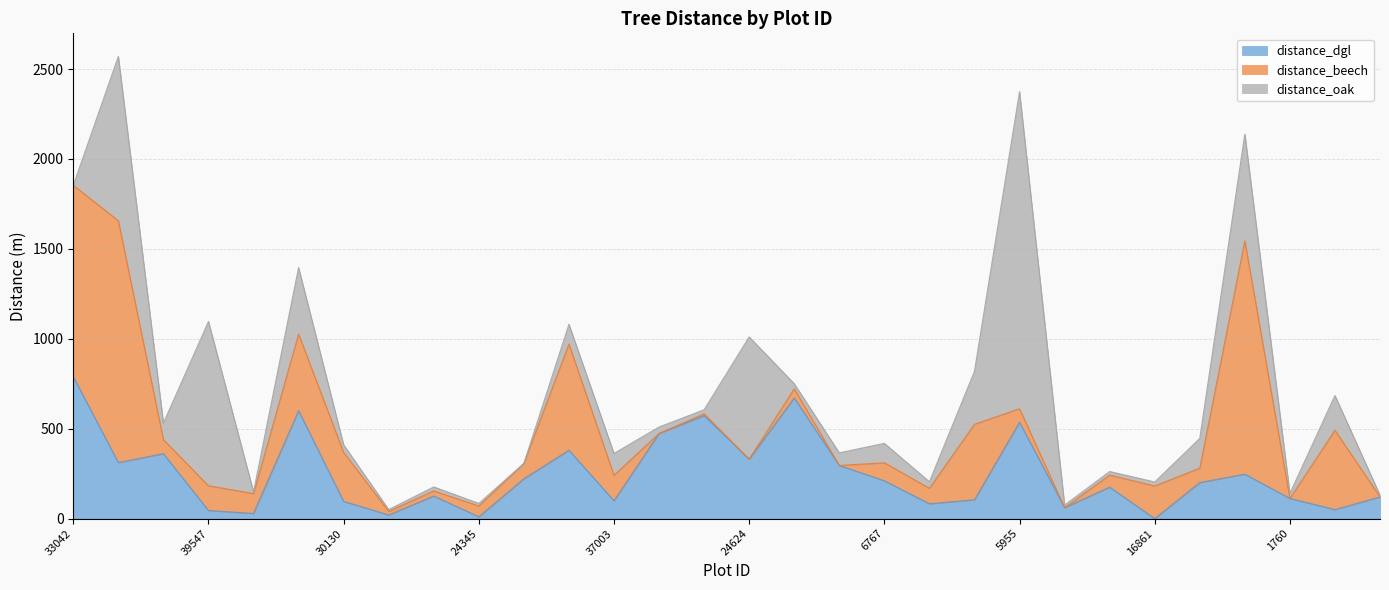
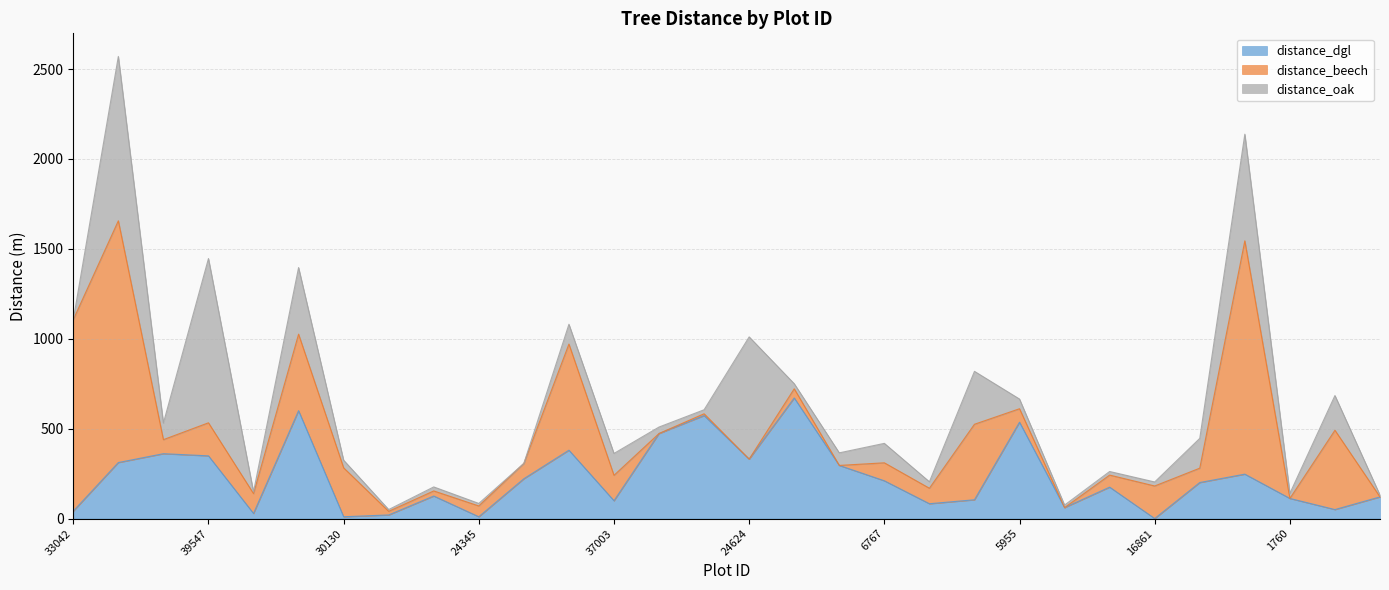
distance_dgl, 33042: 790 -> 40
distance_dgl, 39547: 40 -> 350
distance_beech, 39547: 140 -> 180
distance_dgl, 30130: 100 -> 10
distance_oak, 5955: 1760 -> 50
